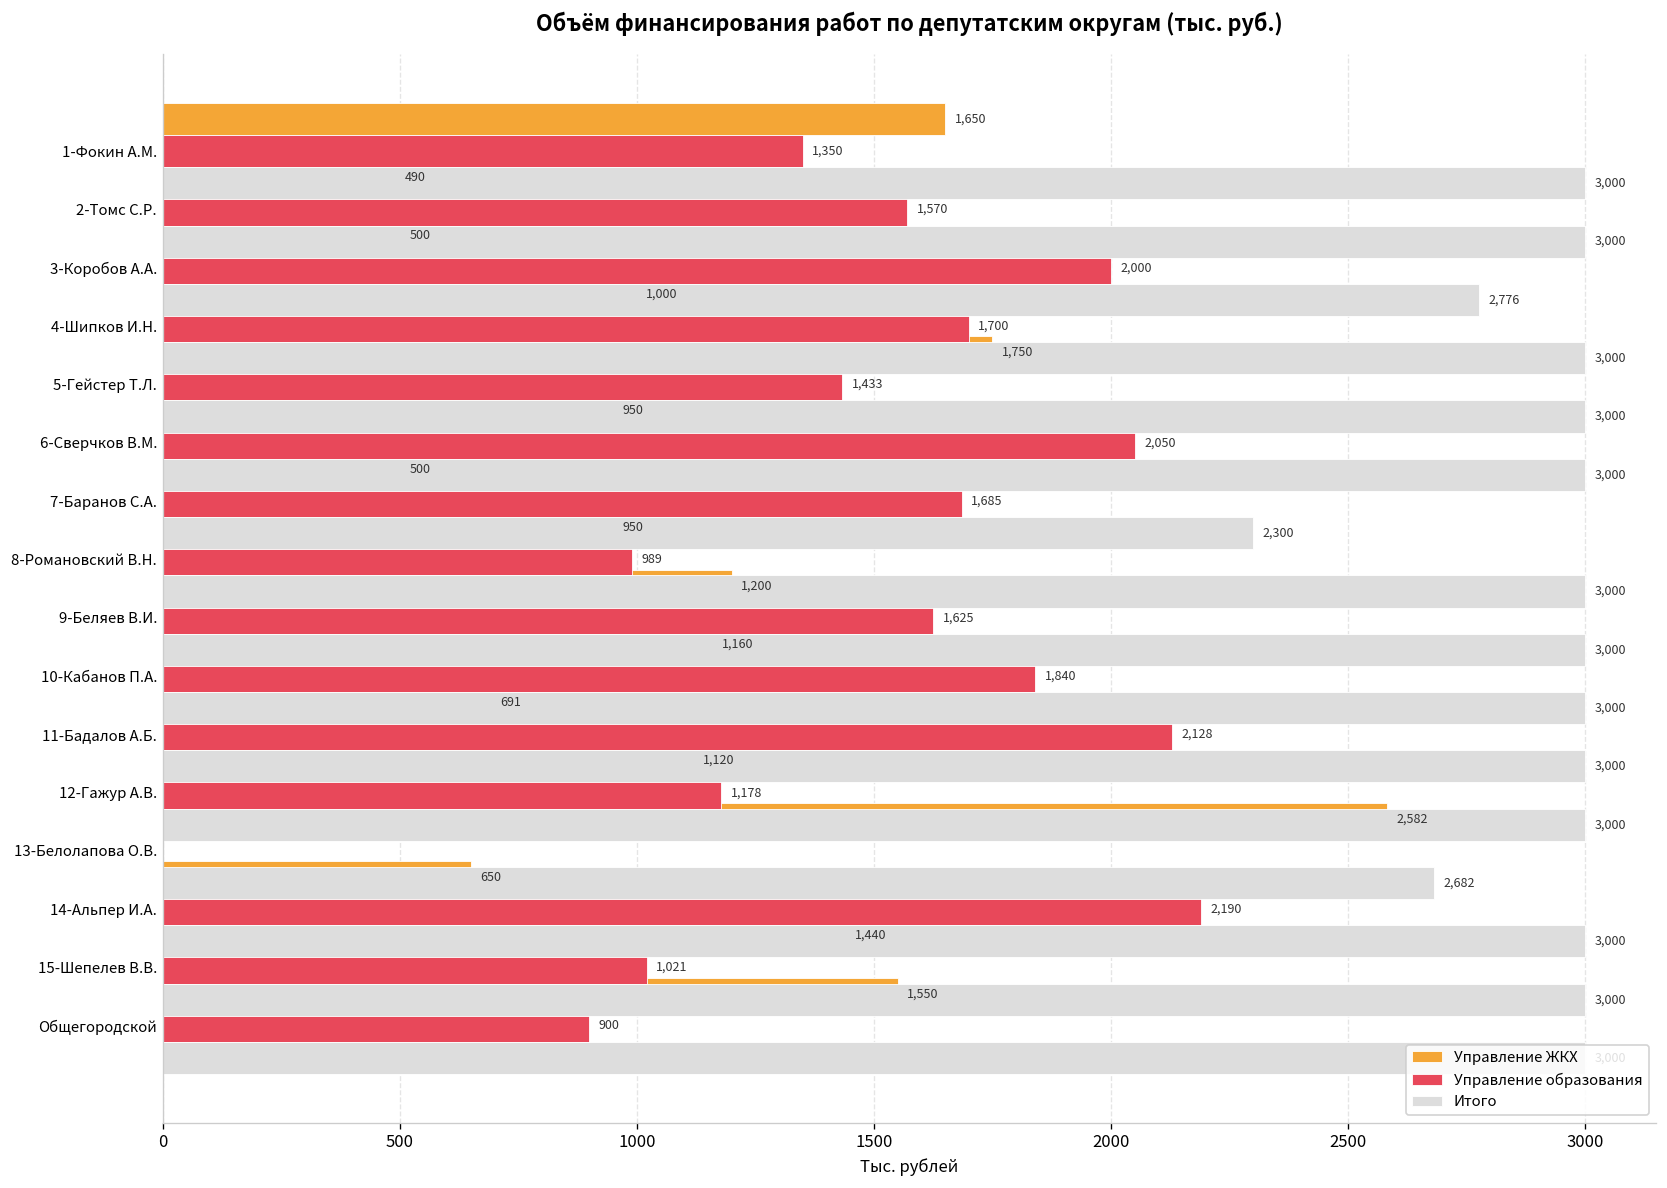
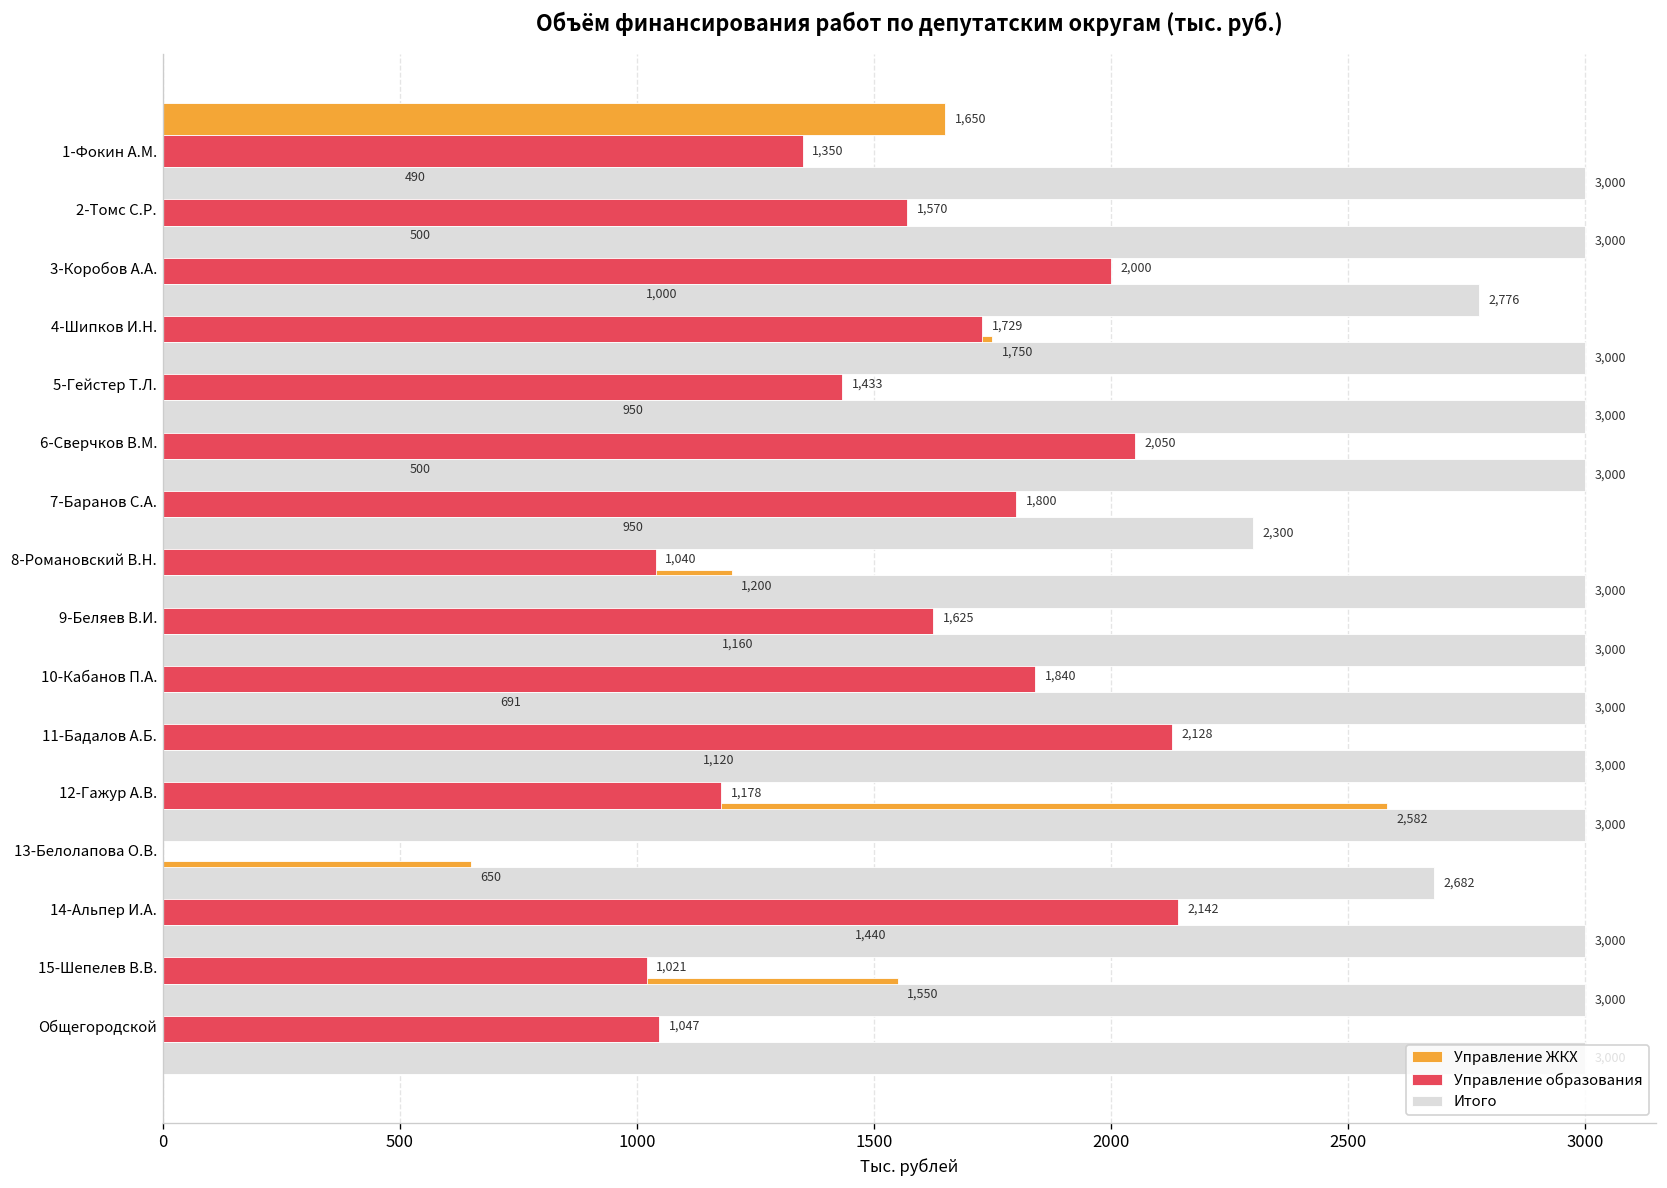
Управление образования, 4-Шипков И.Н.: 1,700 -> 1,729
Управление образования, 7-Баранов С.А.: 1,685 -> 1,800
Управление образования, 8-Романовский В.Н.: 989 -> 1,040
Управление образования, 14-Альпер И.А.: 2,190 -> 2,142
Управление образования, Общегородской: 900 -> 1,047
